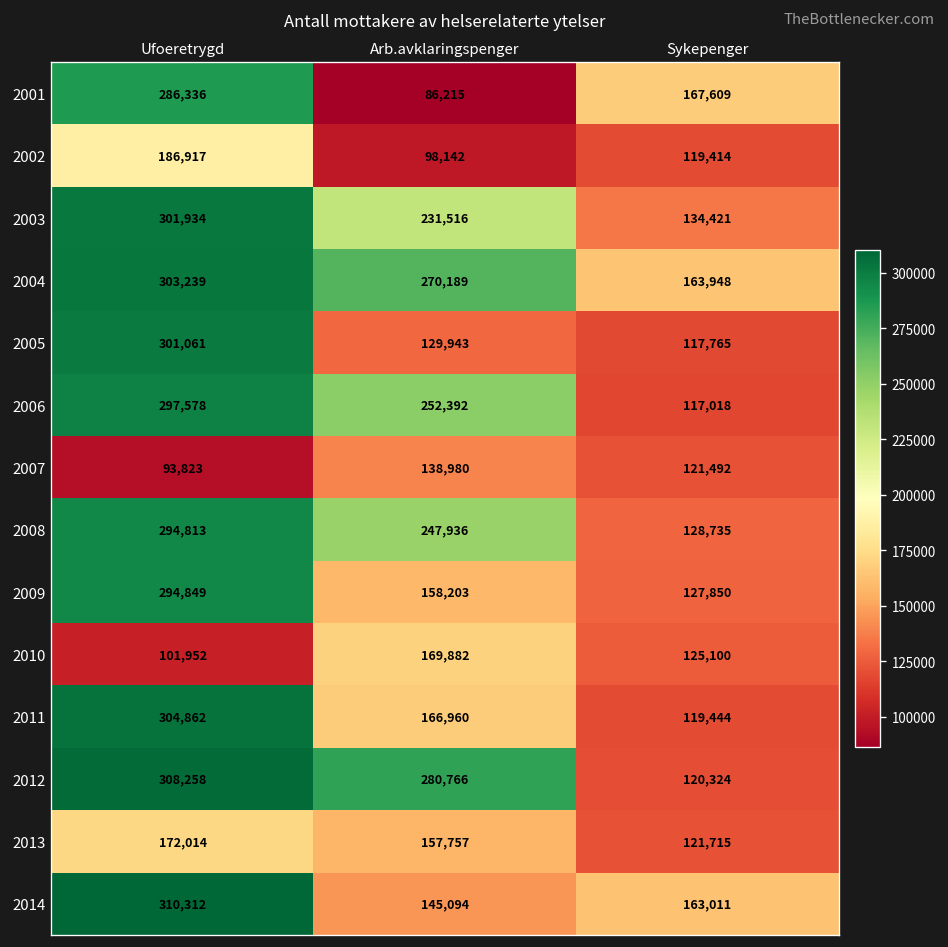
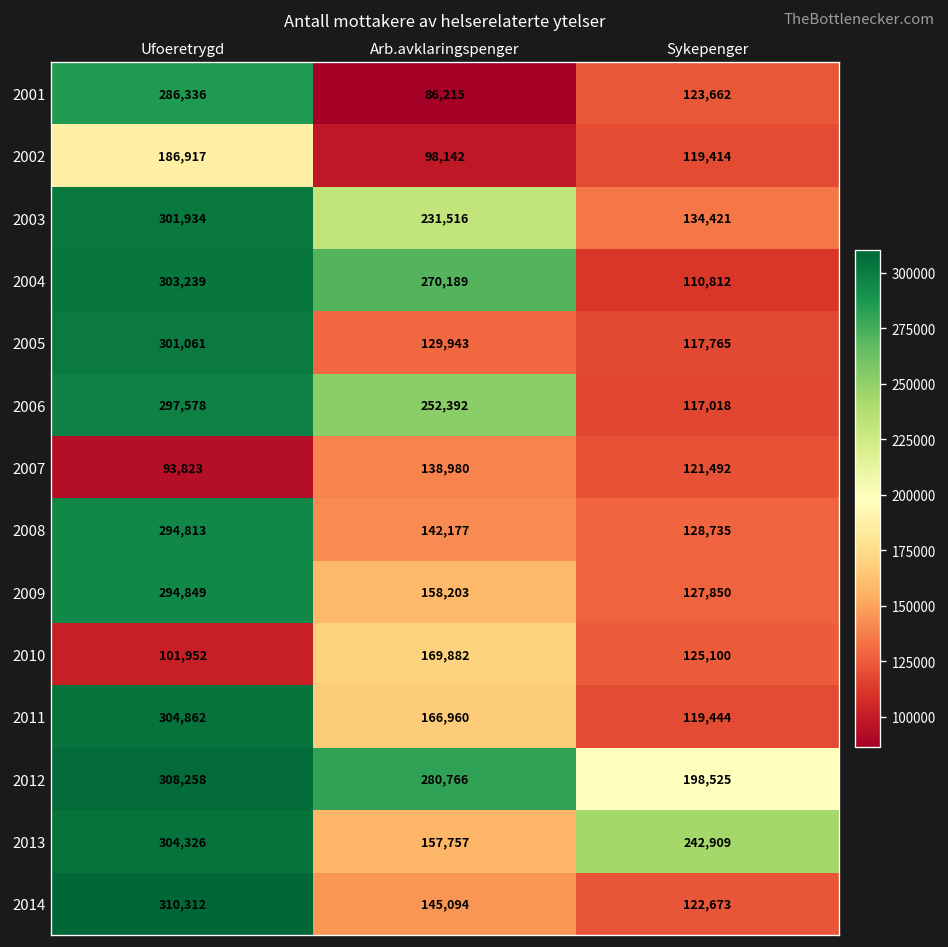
2001, Sykepenger: 167,609 -> 123,662
2004, Sykepenger: 163,948 -> 110,812
2008, Arb.avklaringspenger: 247,936 -> 142,177
2012, Sykepenger: 120,324 -> 198,525
2013, Ufoeretrygd: 172,014 -> 304,326
2013, Sykepenger: 121,715 -> 242,909
2014, Sykepenger: 163,011 -> 122,673
